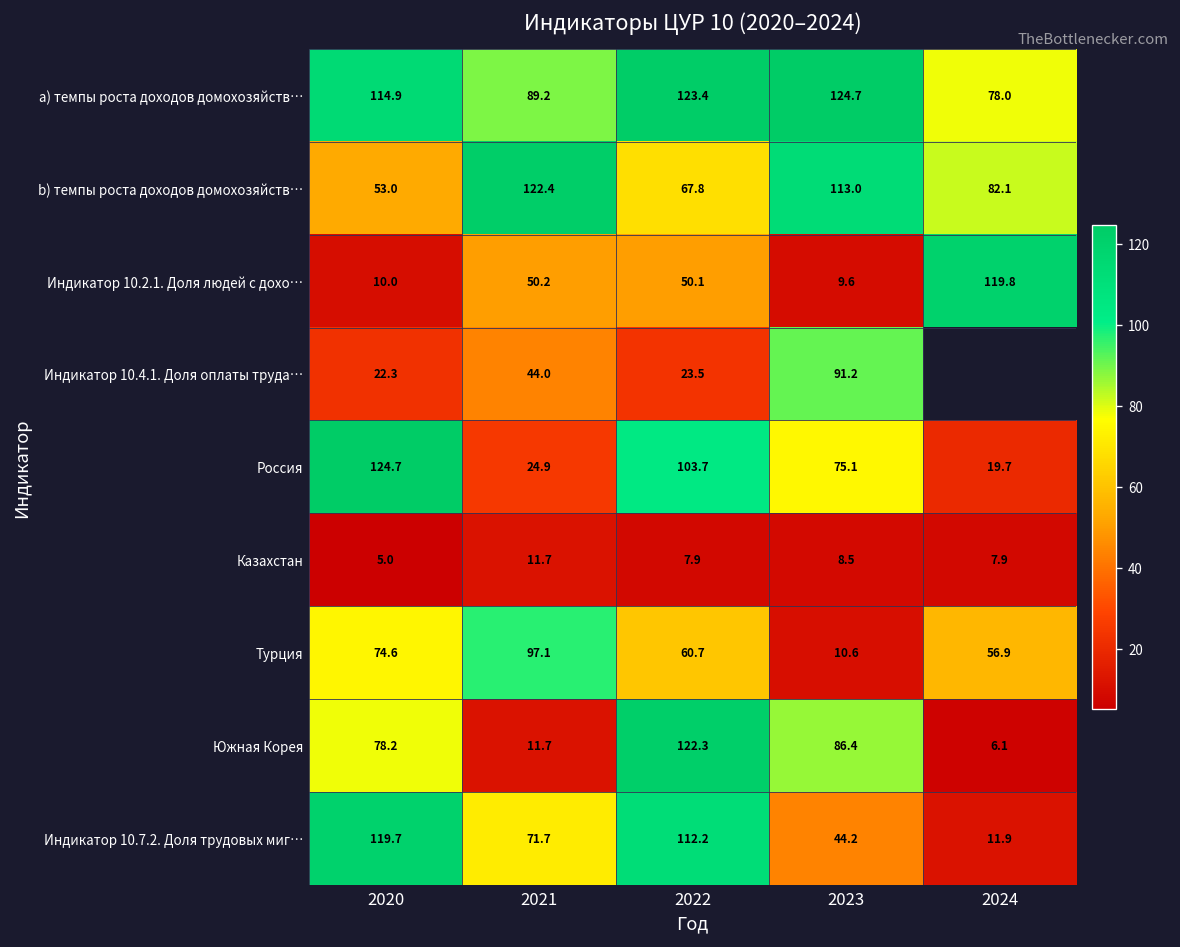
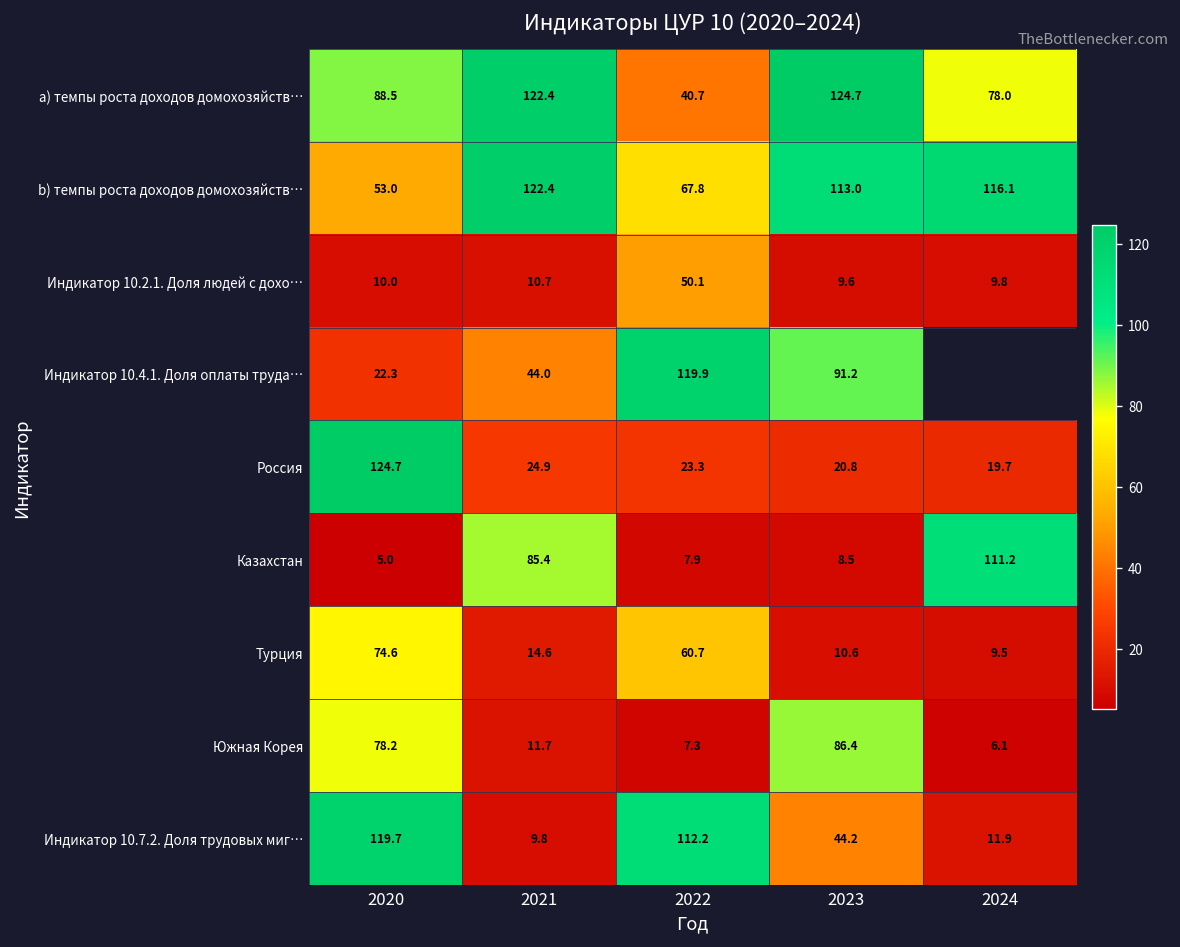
a) темпы роста доходов домохозяйств…, 2020: 114.9 -> 88.5
a) темпы роста доходов домохозяйств…, 2021: 89.2 -> 122.4
a) темпы роста доходов домохозяйств…, 2022: 123.4 -> 40.7
b) темпы роста доходов домохозяйств…, 2024: 82.1 -> 116.1
Индикатор 10.2.1. Доля людей с дохо…, 2021: 50.2 -> 10.7
Индикатор 10.2.1. Доля людей с дохо…, 2024: 119.8 -> 9.8
Индикатор 10.4.1. Доля оплаты труда…, 2022: 23.5 -> 119.9
Россия, 2022: 103.7 -> 23.3
Россия, 2023: 75.1 -> 20.8
Казахстан, 2021: 11.7 -> 85.4
Казахстан, 2024: 7.9 -> 111.2
Турция, 2021: 97.1 -> 14.6
Турция, 2024: 56.9 -> 9.5
Южная Корея, 2022: 122.3 -> 7.3
Индикатор 10.7.2. Доля трудовых миг…, 2021: 71.7 -> 9.8
